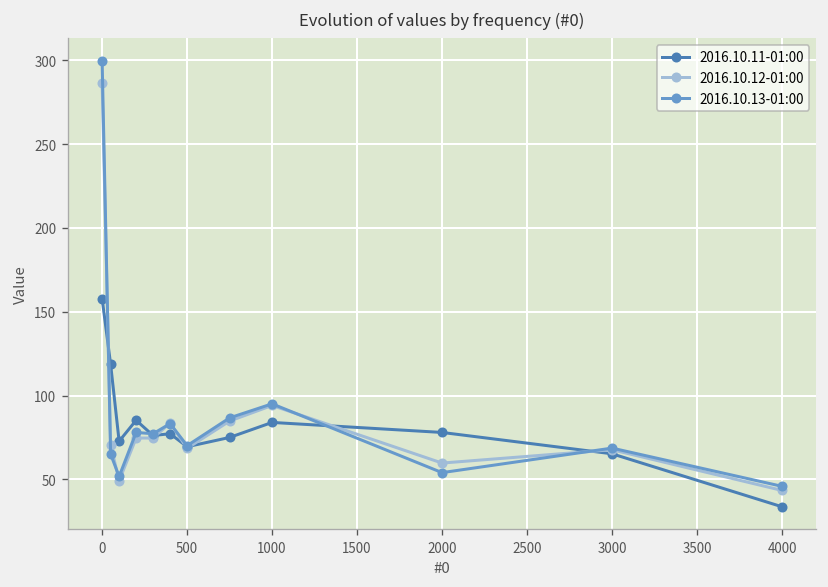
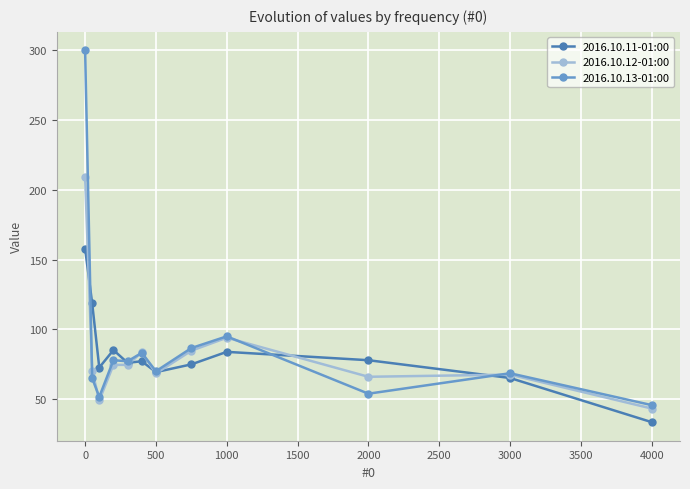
2016.10.12-01:00, 0: 287 -> 209
2016.10.12-01:00, 2000: 60 -> 66
